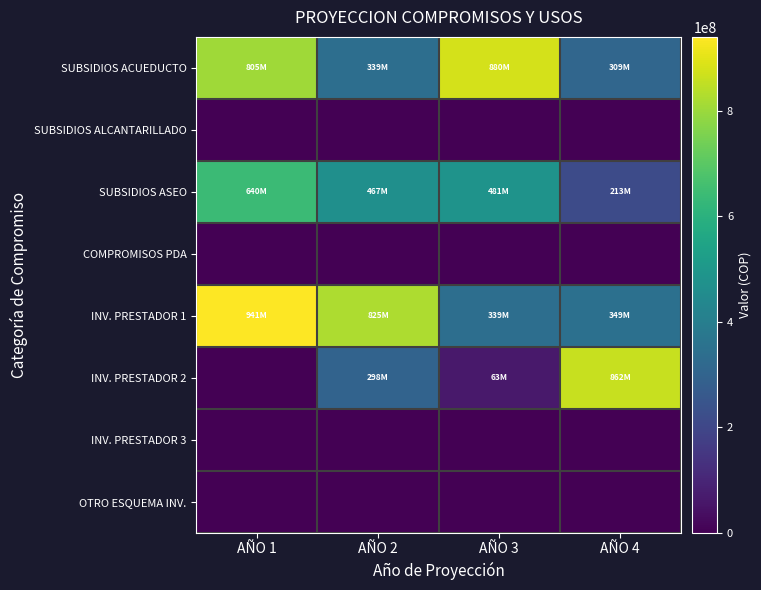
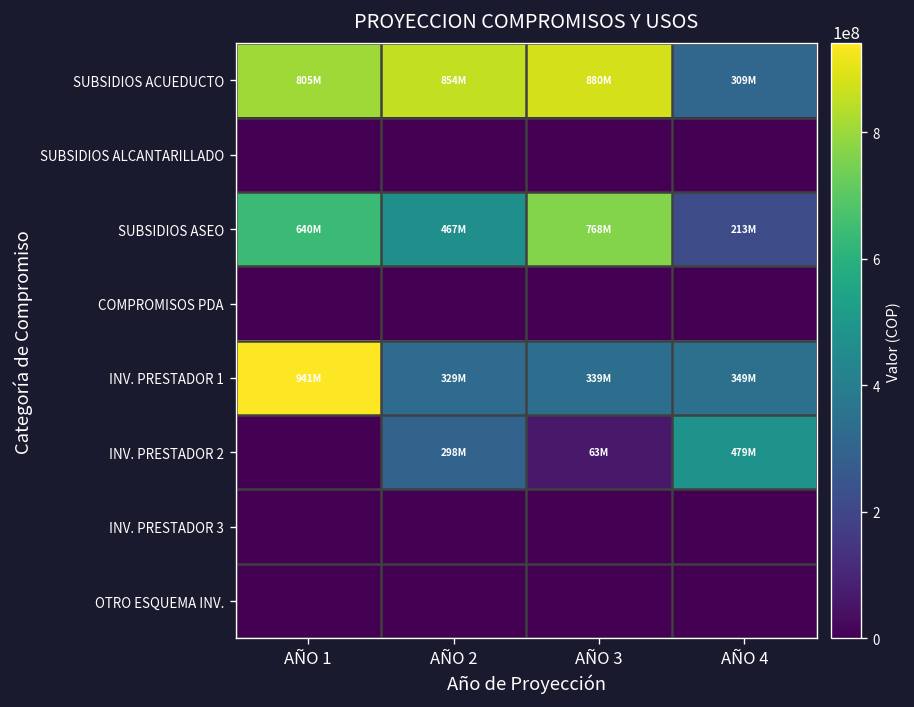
SUBSIDIOS ACUEDUCTO, AÑO 2: 339M -> 854M
SUBSIDIOS ASEO, AÑO 3: 481M -> 768M
INV. PRESTADOR 1, AÑO 2: 825M -> 329M
INV. PRESTADOR 2, AÑO 4: 862M -> 479M
